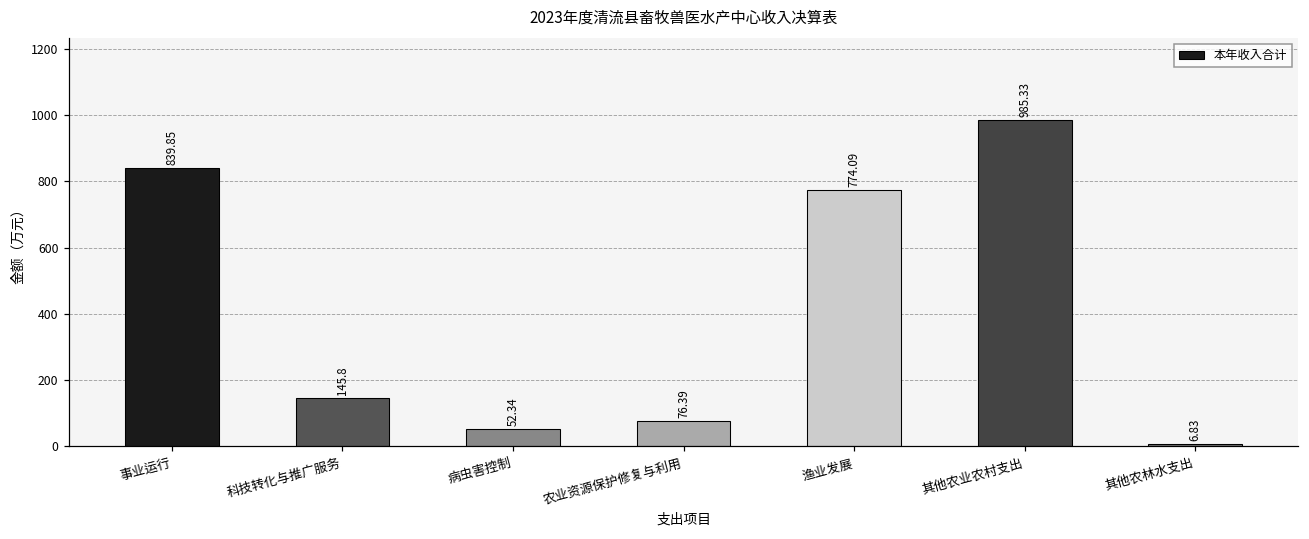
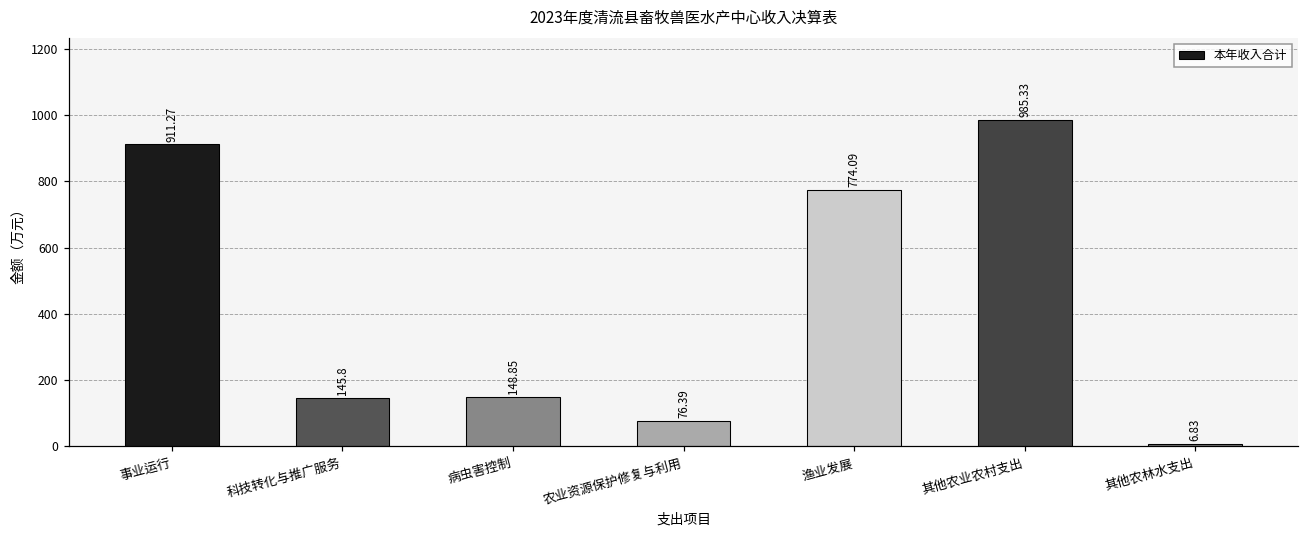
事业运行: 839.85 -> 911.27
病虫害控制: 52.34 -> 148.85
